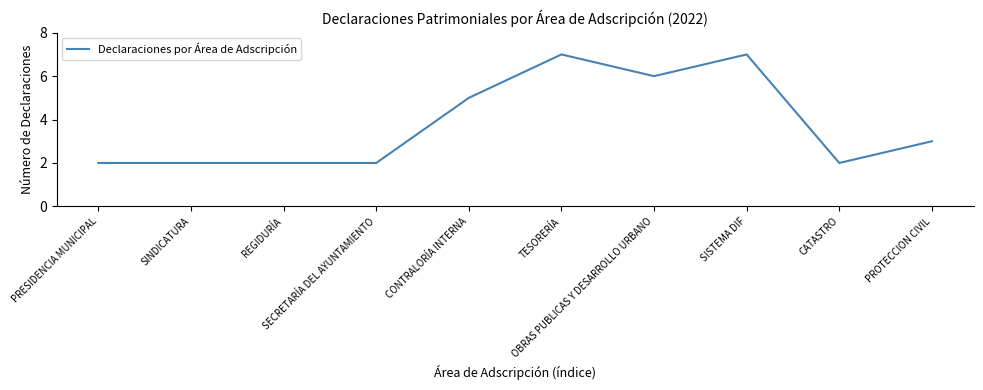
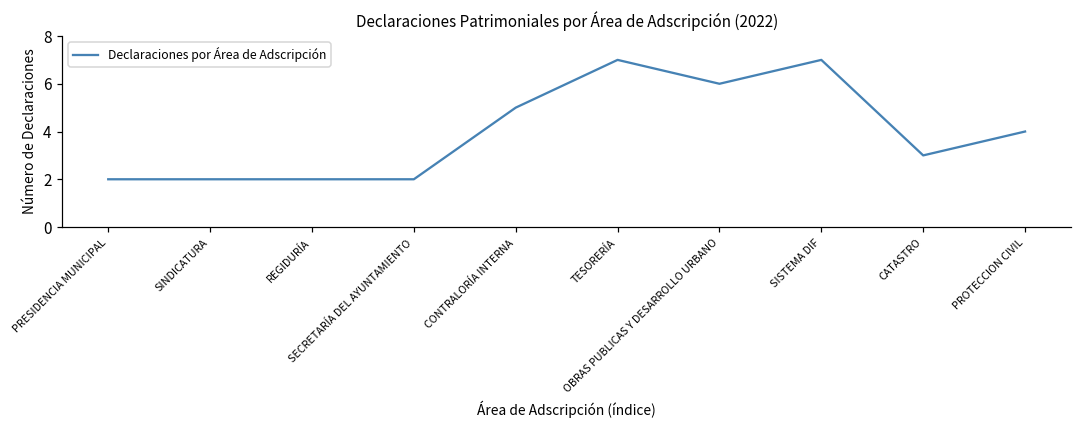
CATASTRO: 2 -> 3
PROTECCION CIVIL: 3 -> 4
